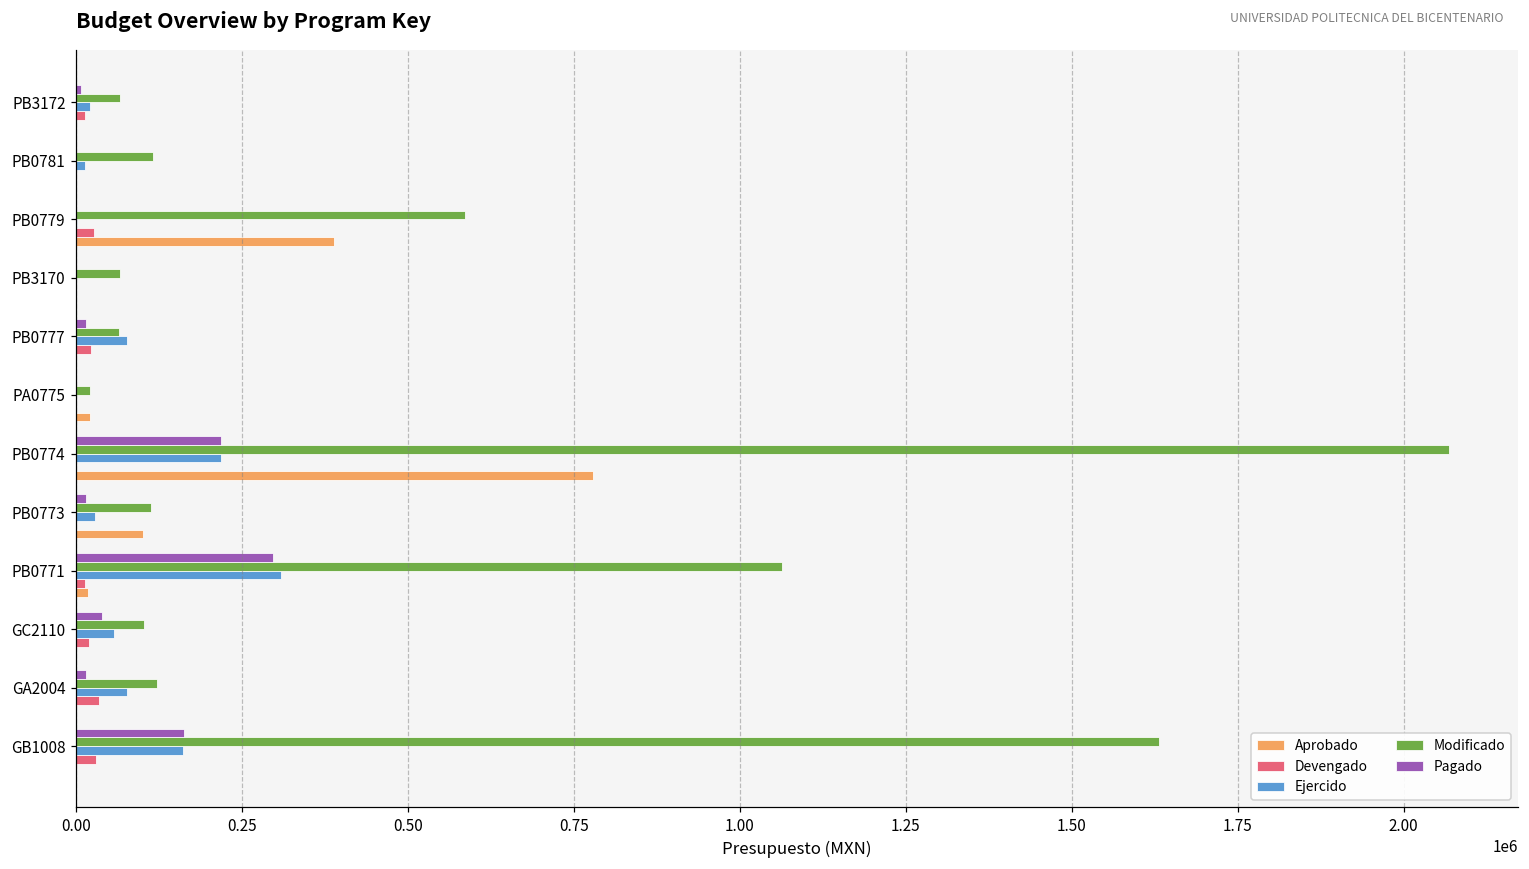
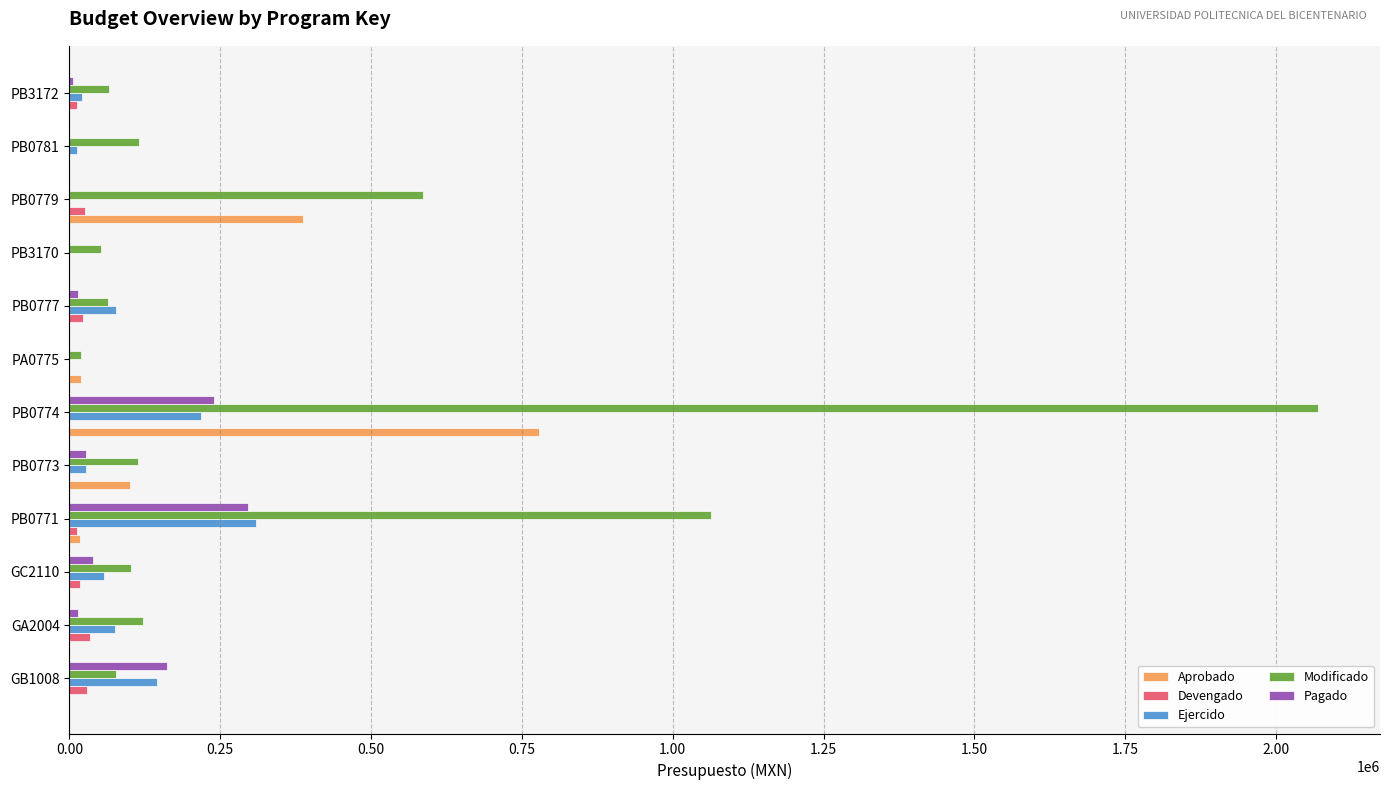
Modificado, PB3170: 70000 -> 50000
Pagado, PB0774: 220000 -> 240000
Pagado, PB0773: 10000 -> 30000
Modificado, GB1008: 1630000 -> 80000
Ejercido, GB1008: 160000 -> 150000
